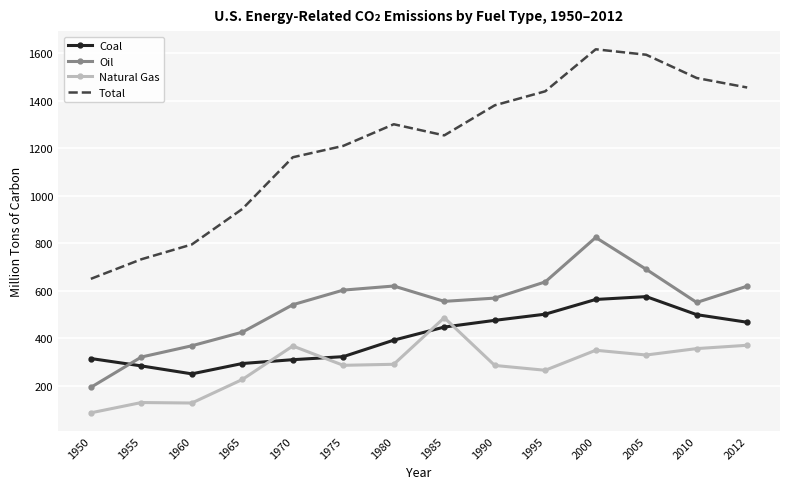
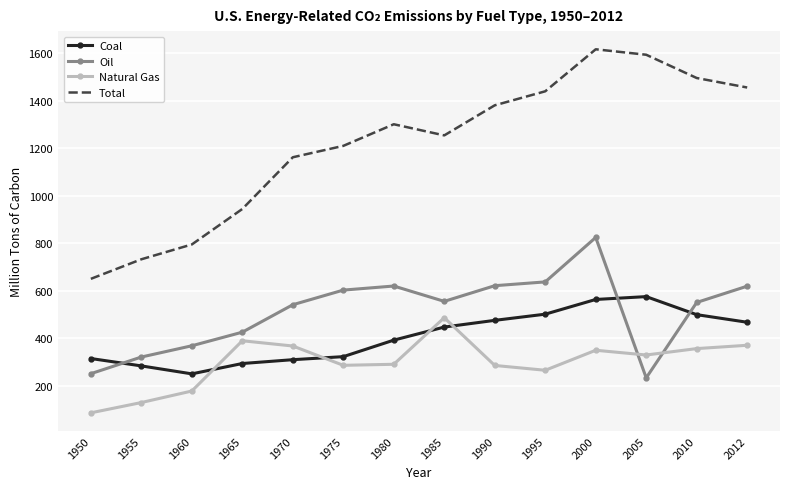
Oil, 1950: 190 -> 250
Natural Gas, 1960: 130 -> 180
Natural Gas, 1965: 230 -> 390
Oil, 1990: 570 -> 620
Oil, 2005: 690 -> 230
